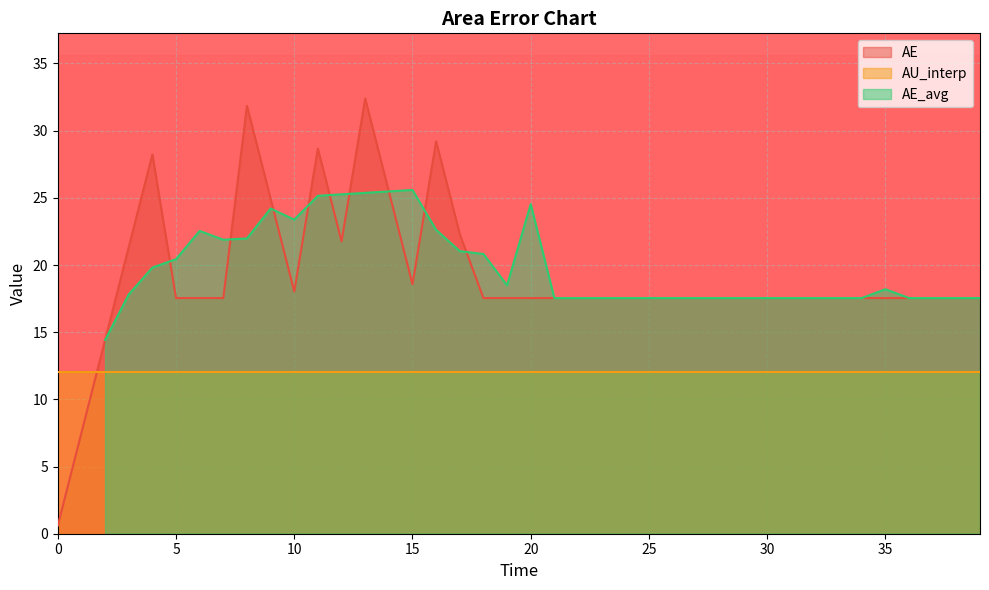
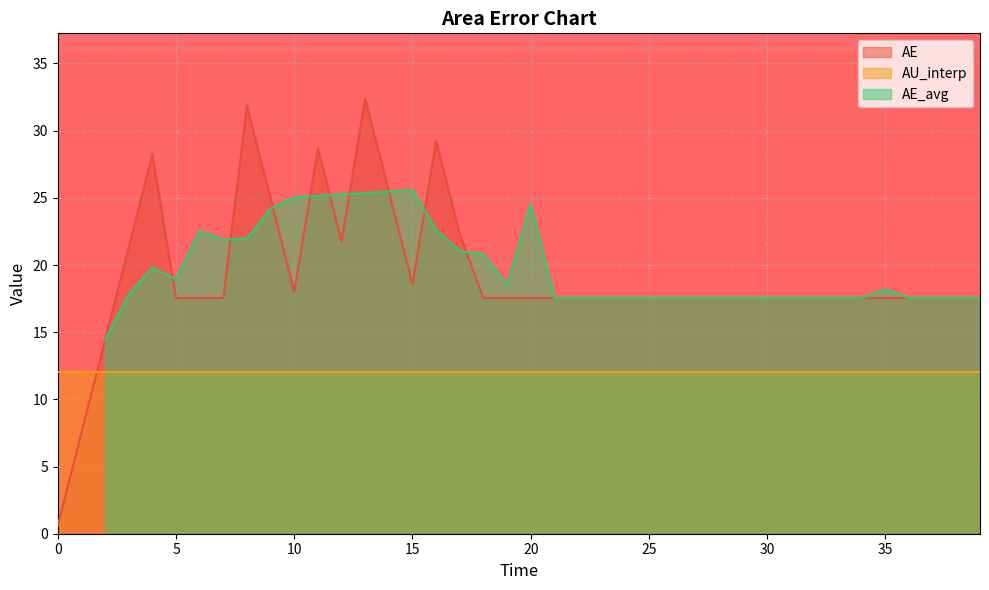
AE_avg, 5: 20.4 -> 18.9
AE_avg, 10: 23.4 -> 25.0
